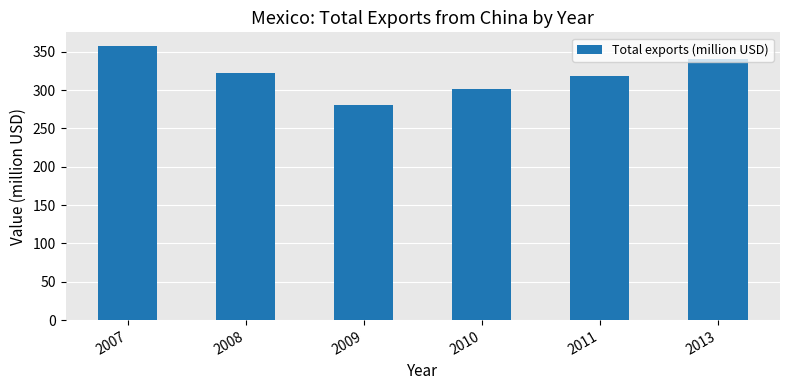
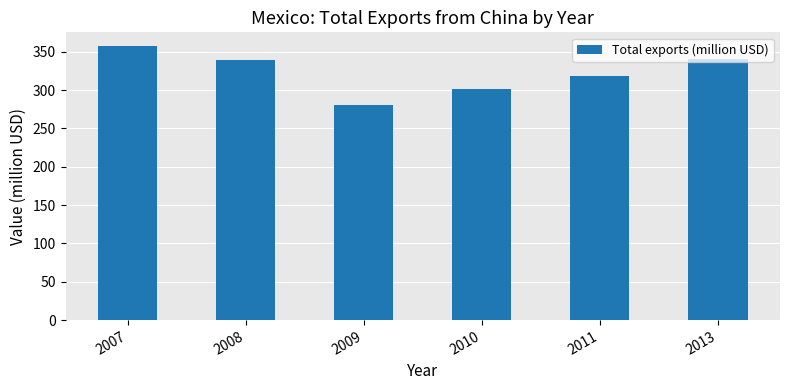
2008: 320 -> 340
